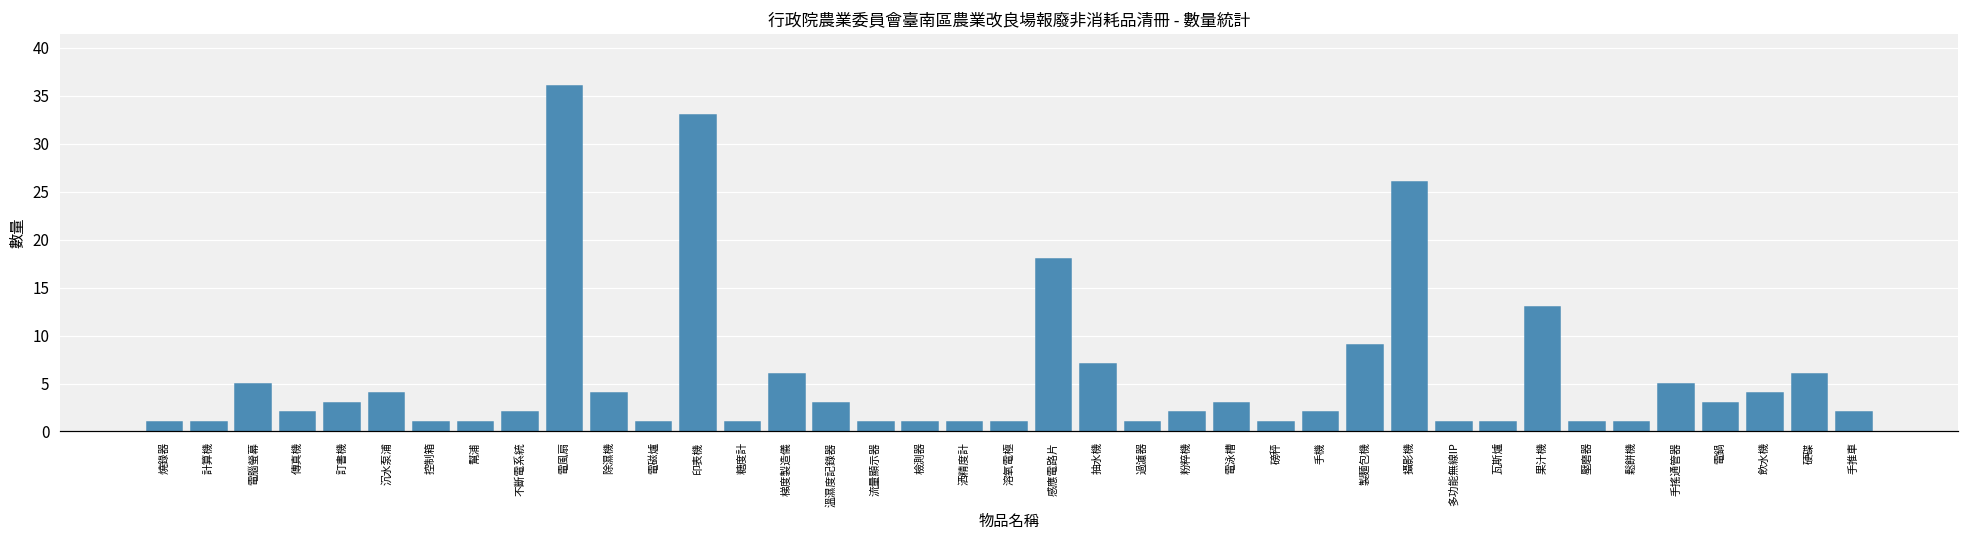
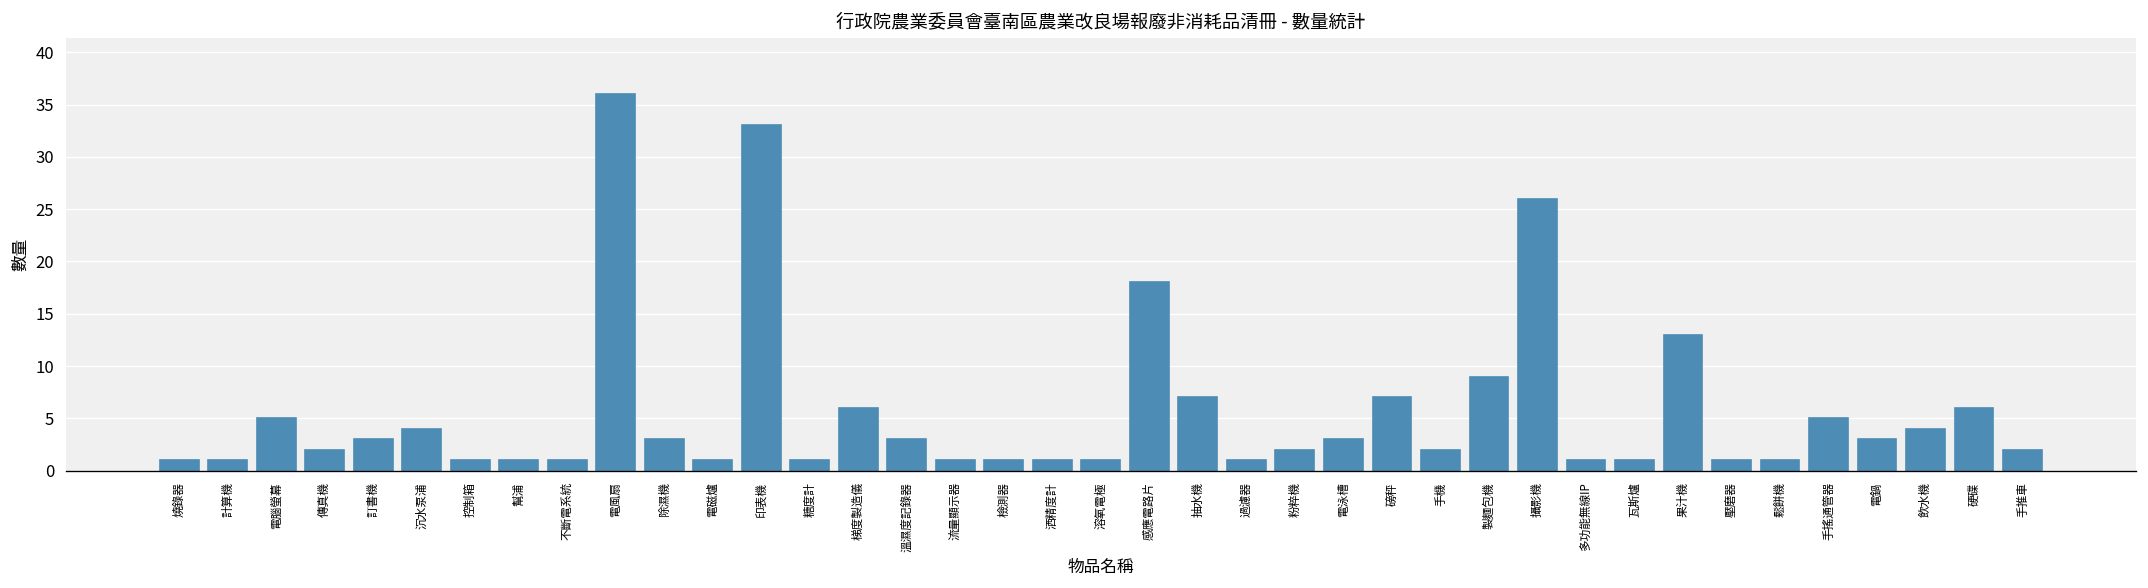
不斷電系統: 2 -> 1
除濕機: 4 -> 3
磅秤: 1 -> 7
